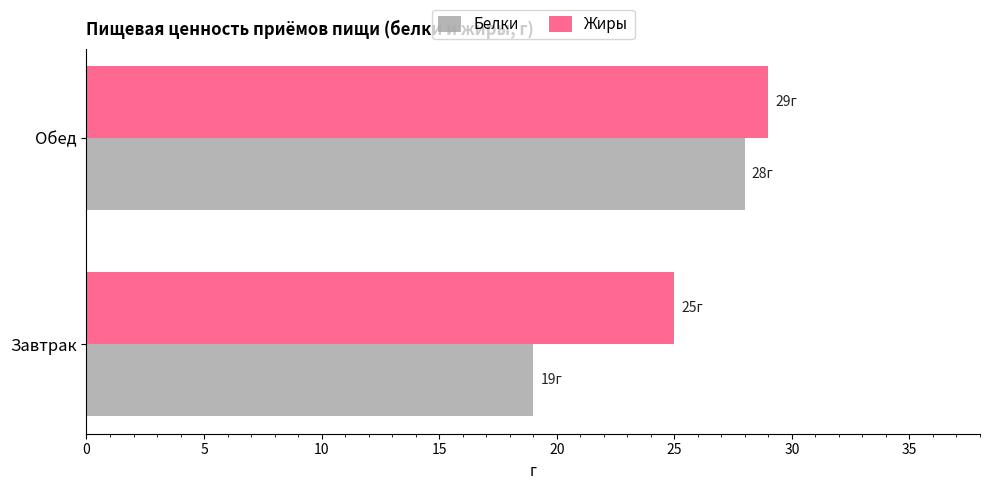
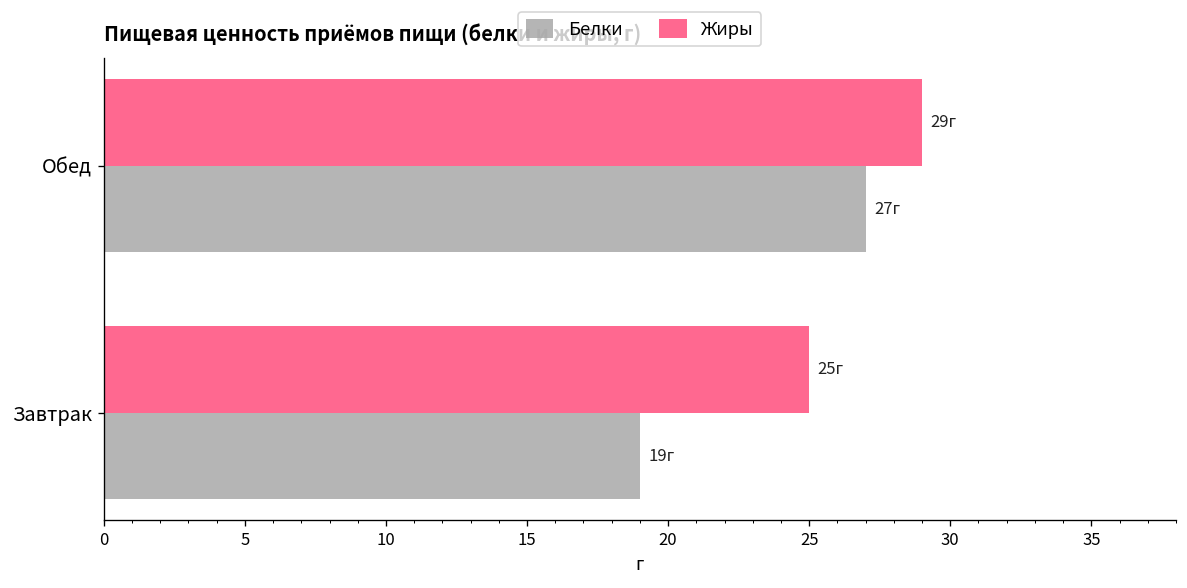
Белки, Обед: 28г -> 27г
